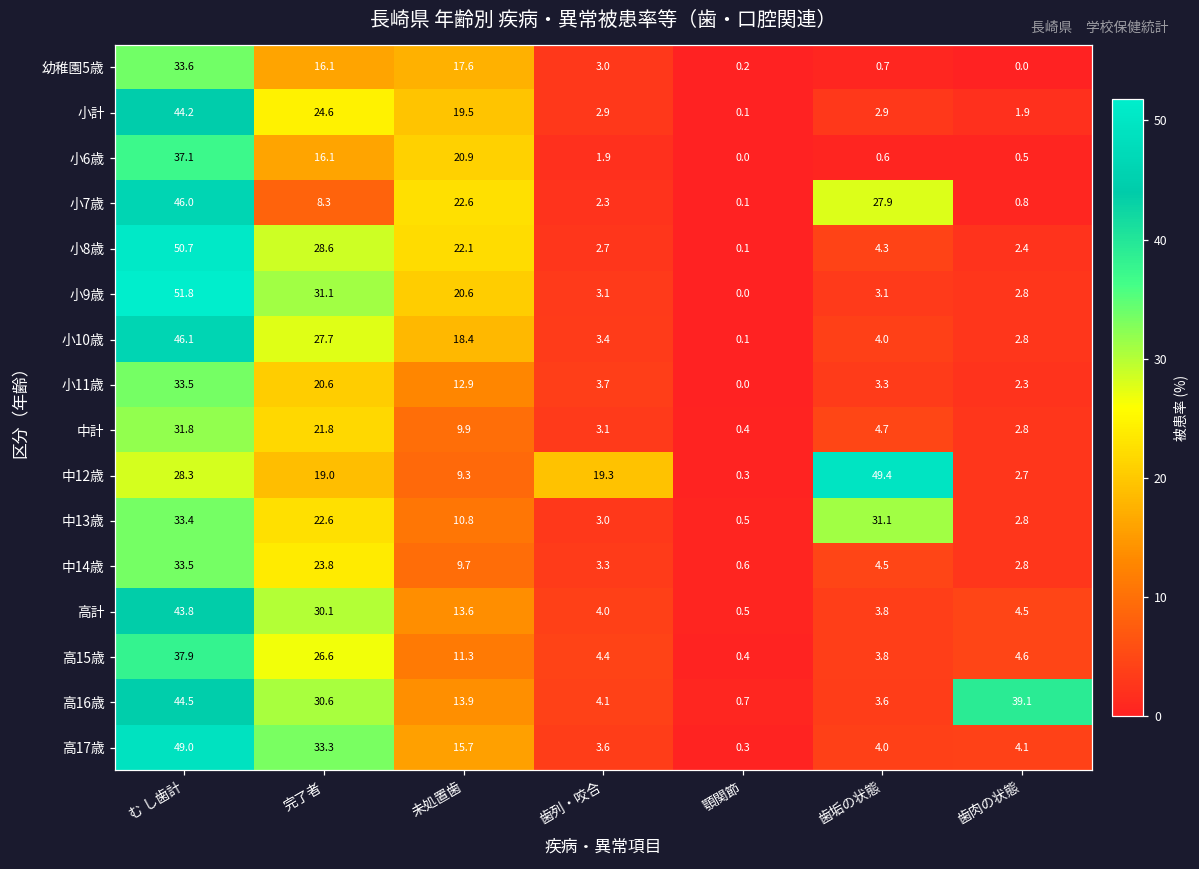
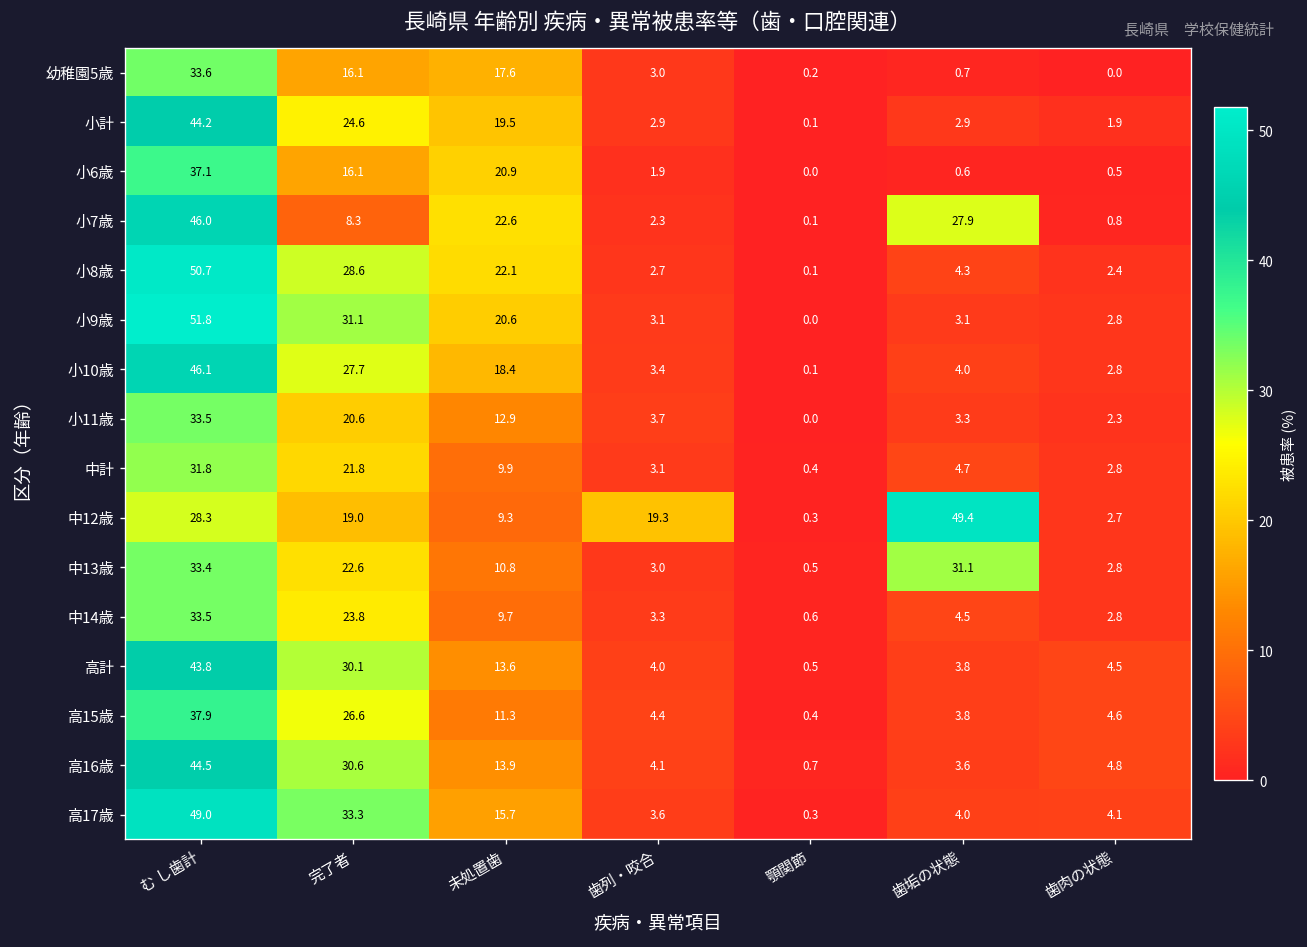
高16歳, 歯肉の状態: 39.1 -> 4.8
